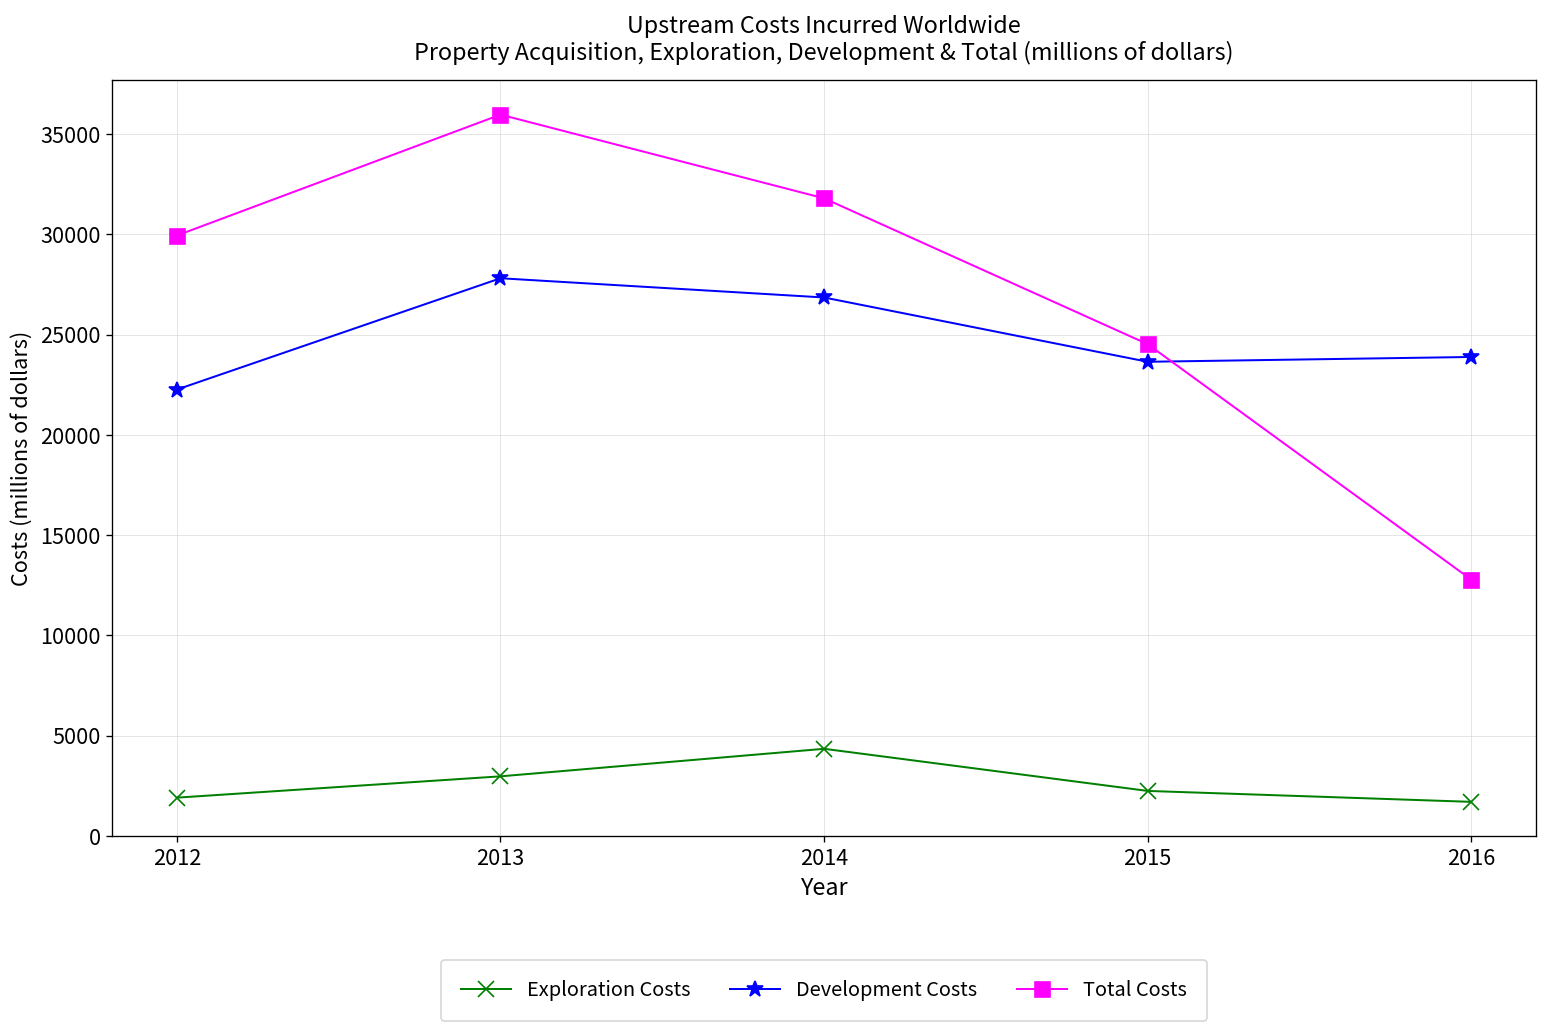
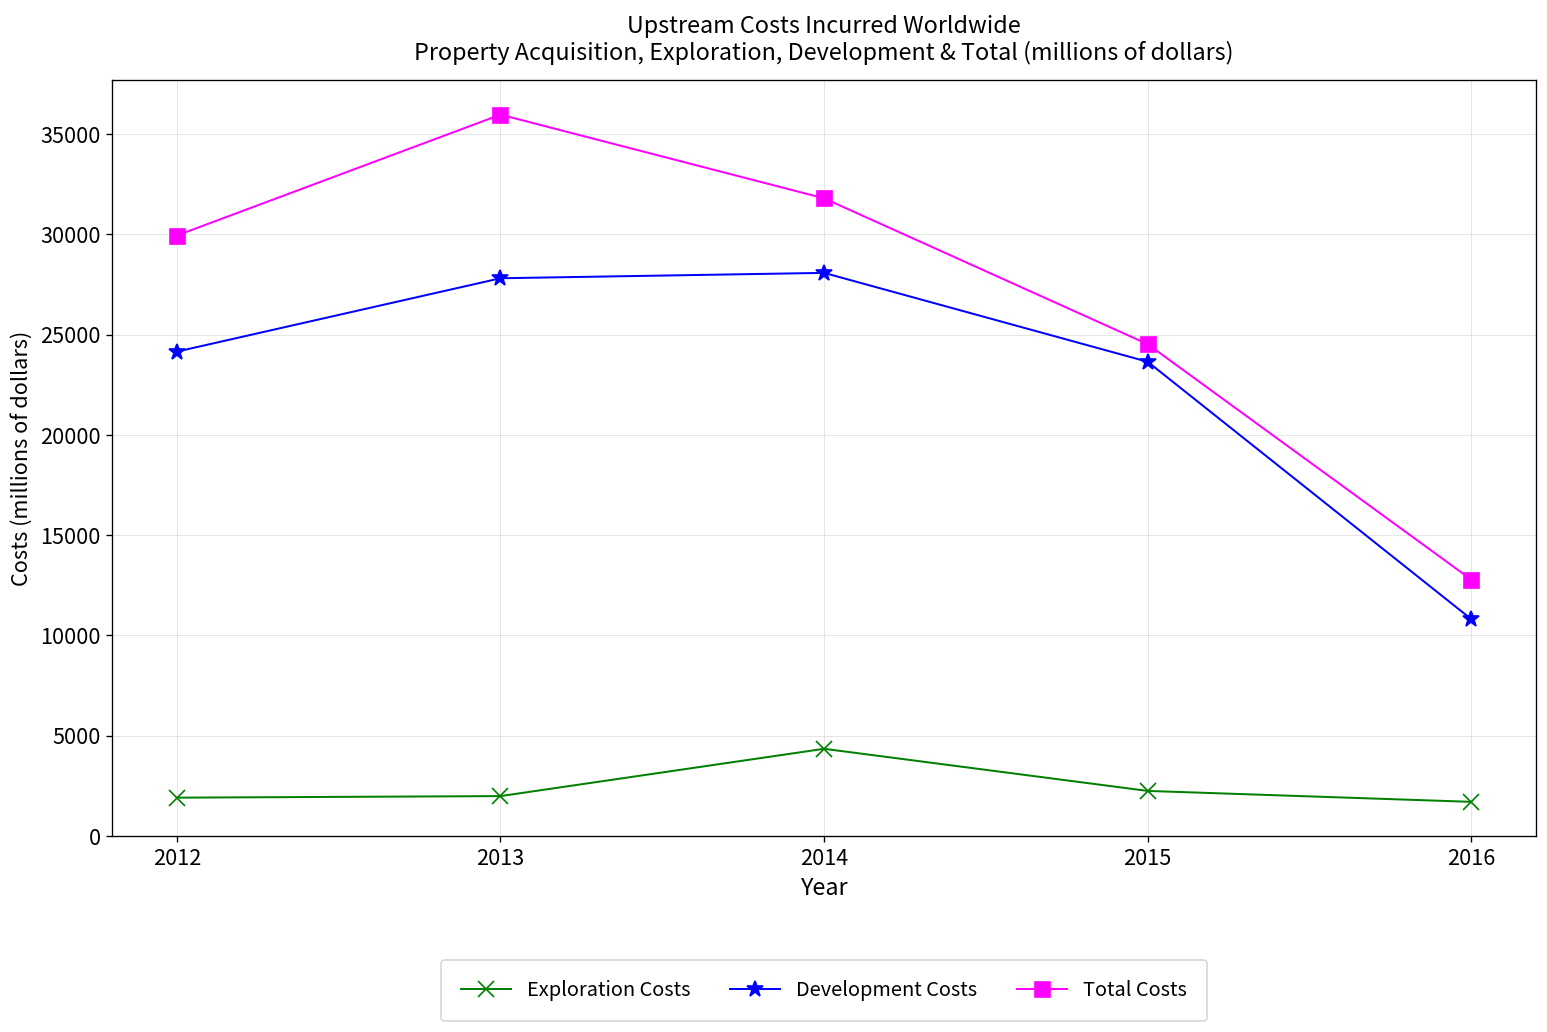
Development Costs, 2012: 22300 -> 24100
Exploration Costs, 2013: 3000 -> 2000
Development Costs, 2014: 26800 -> 28100
Development Costs, 2016: 23900 -> 10800
